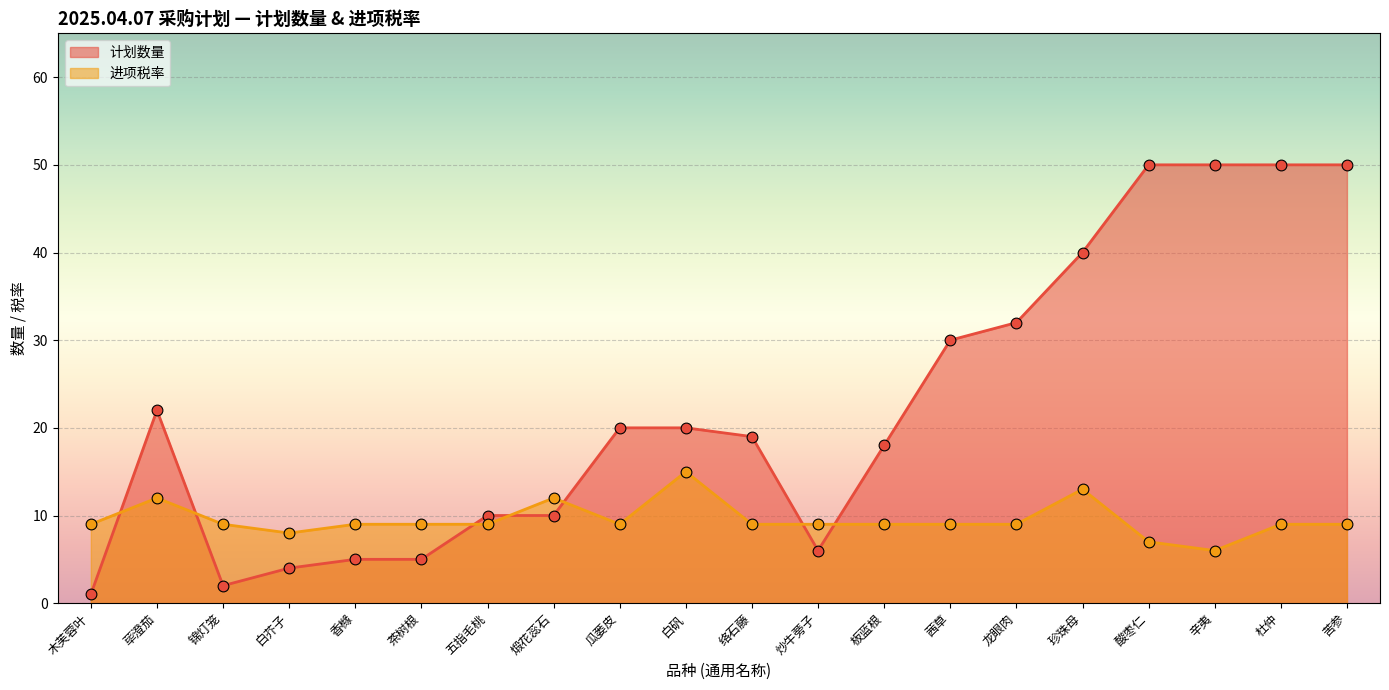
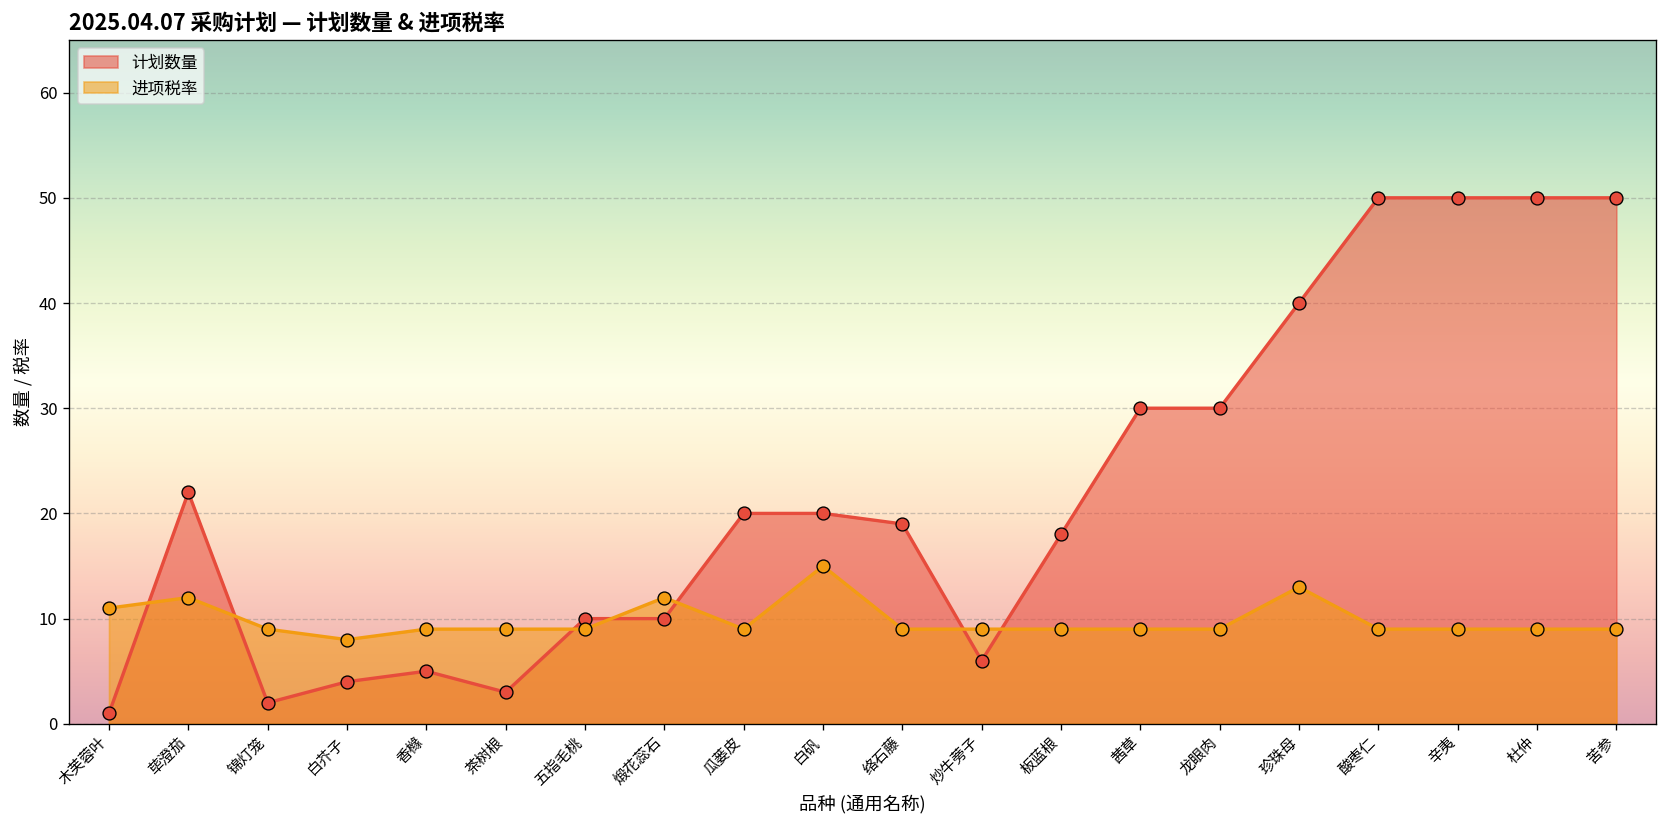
进项税率, 木芙蓉叶: 9 -> 11
计划数量, 茶树根: 5 -> 3
计划数量, 龙眼肉: 32 -> 30
进项税率, 酸枣仁: 7 -> 9
进项税率, 辛夷: 6 -> 9
